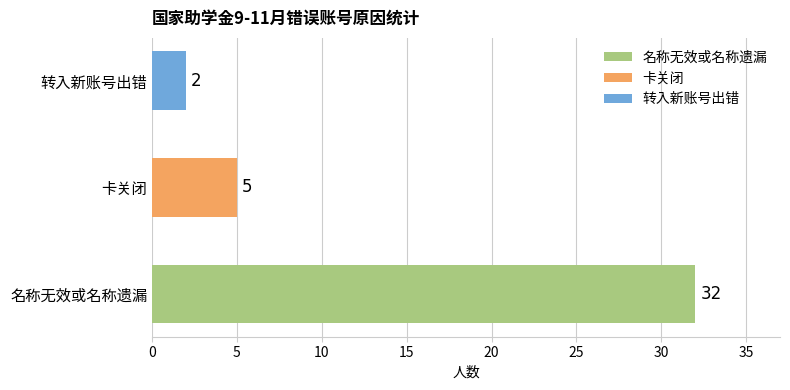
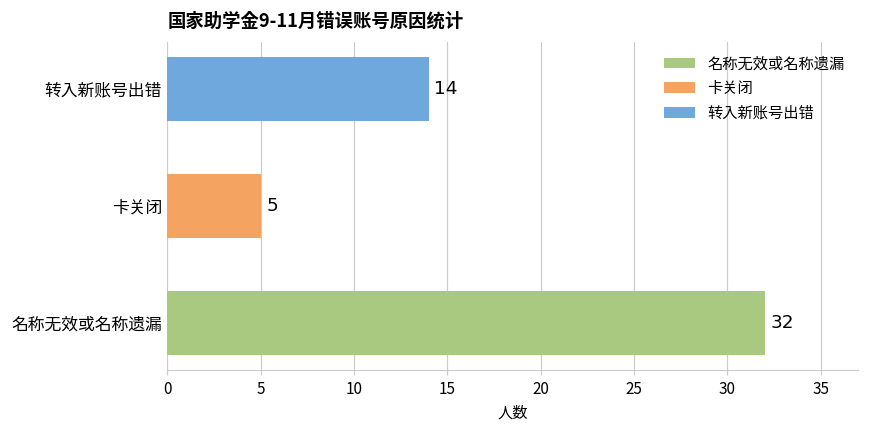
转入新账号出错: 2 -> 14
